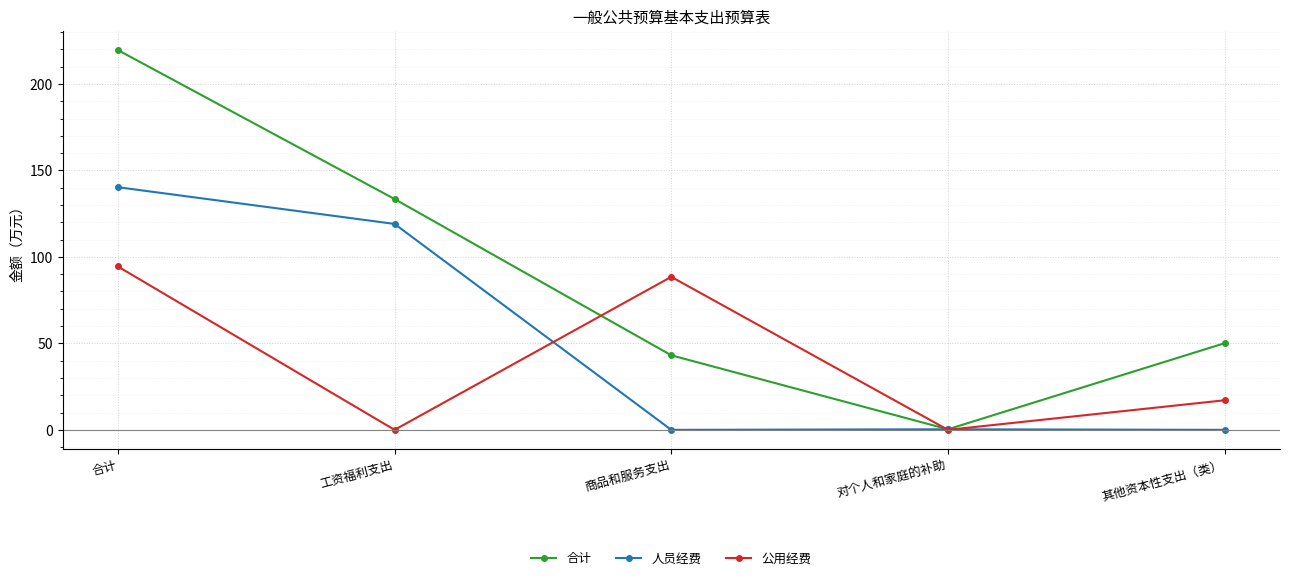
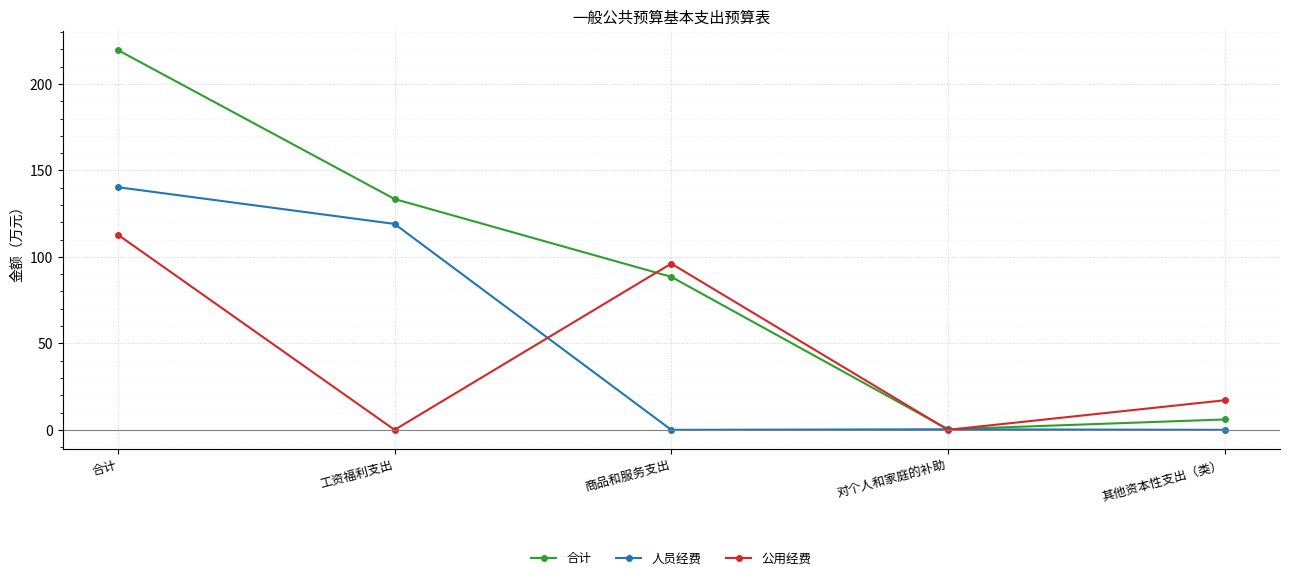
公用经费, 合计: 94 -> 113
合计, 商品和服务支出: 43 -> 88
公用经费, 商品和服务支出: 88 -> 96
合计, 其他资本性支出（类）: 50 -> 6
